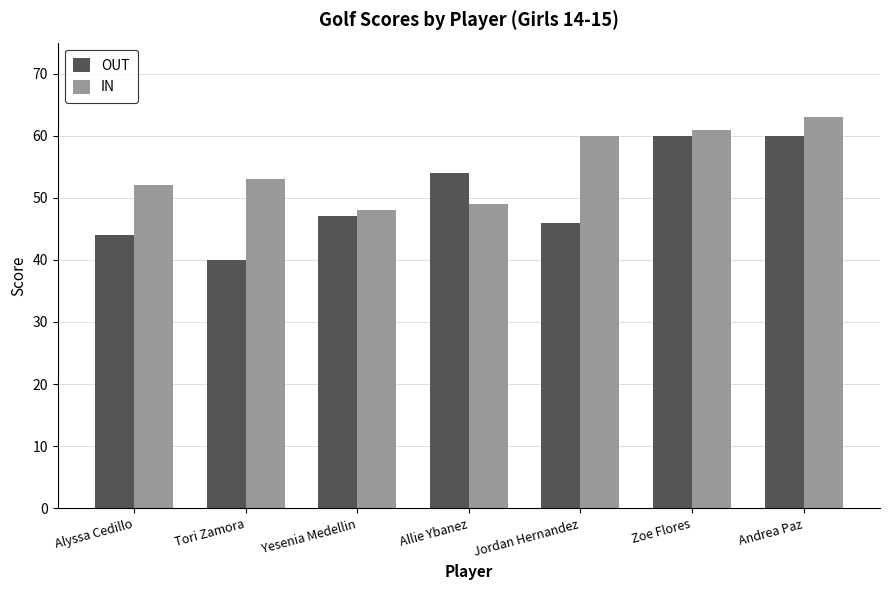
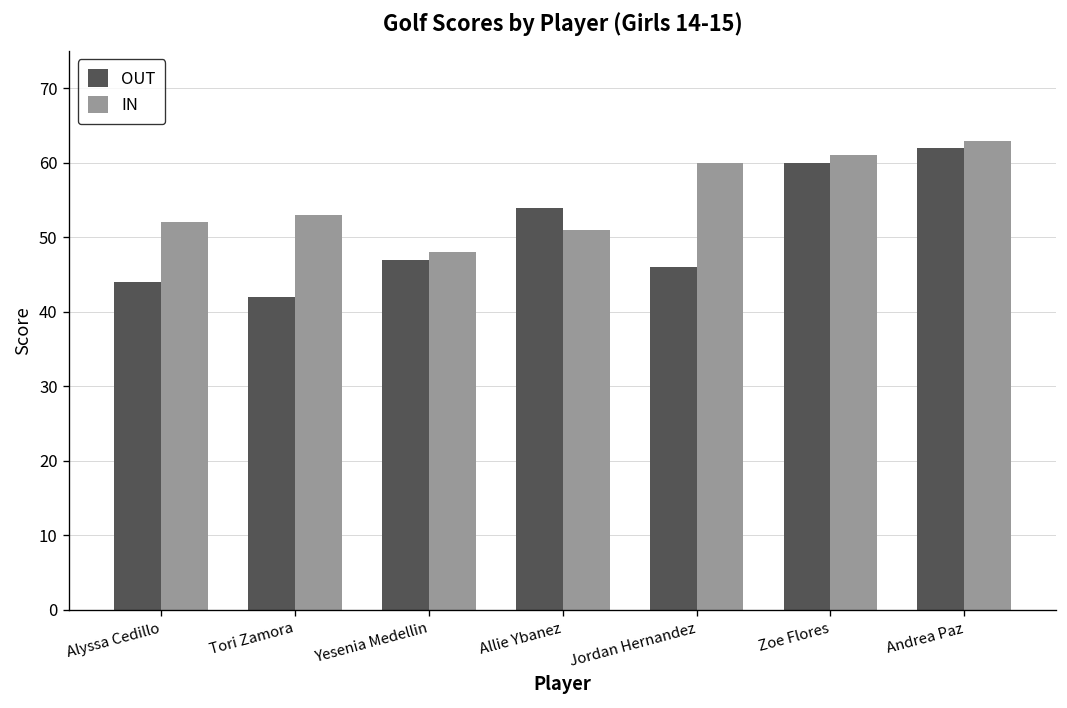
OUT, Tori Zamora: 40 -> 42
IN, Allie Ybanez: 49 -> 51
OUT, Andrea Paz: 60 -> 62
